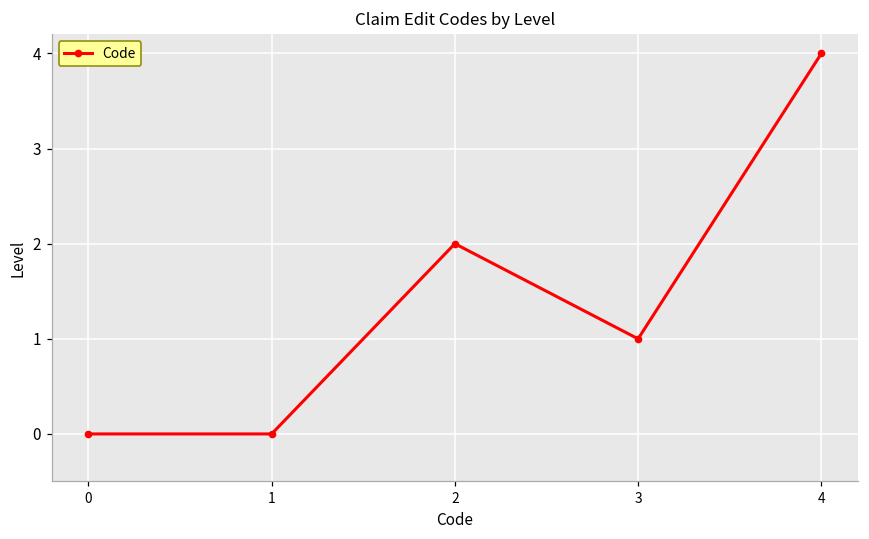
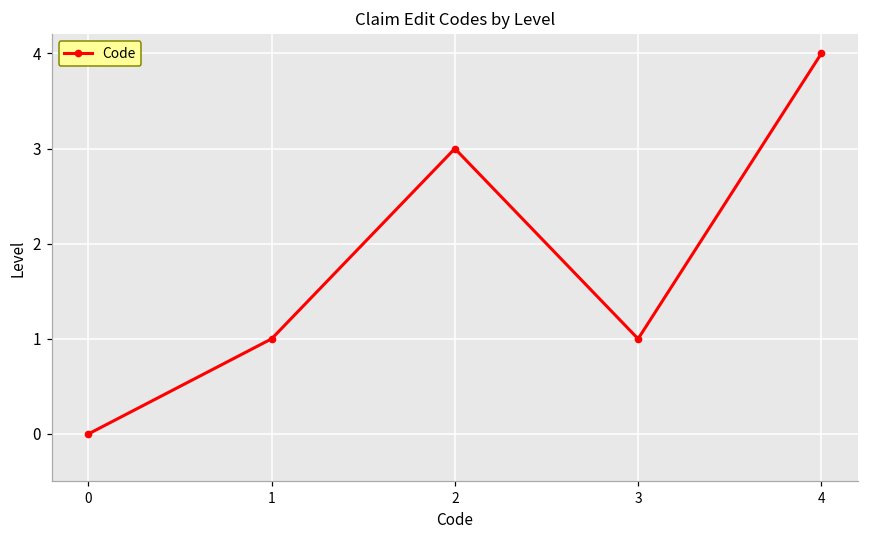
1: 0 -> 1
2: 2 -> 3
